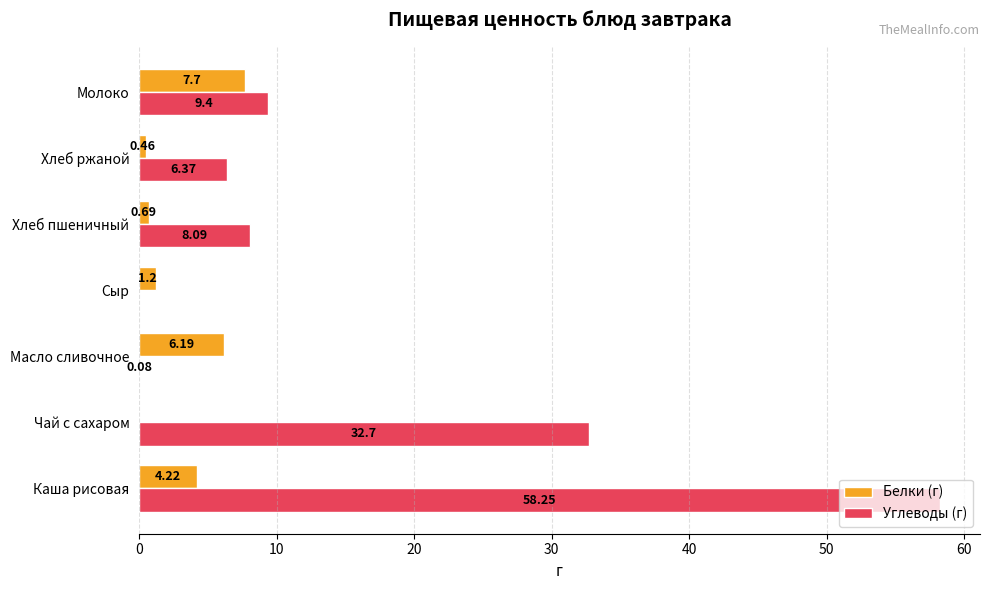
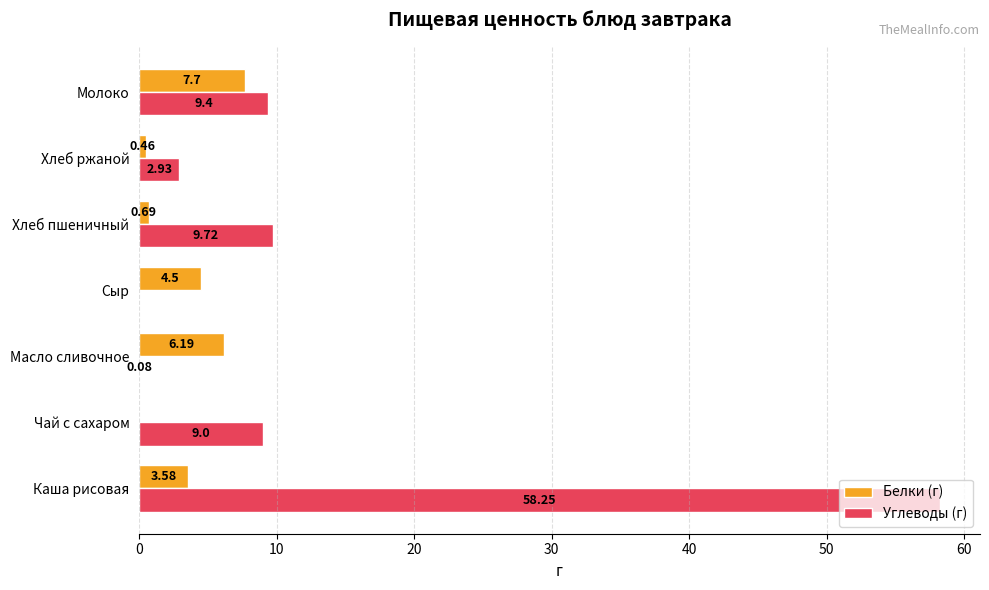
Углеводы (г), Хлеб ржаной: 6.37 -> 2.93
Углеводы (г), Хлеб пшеничный: 8.09 -> 9.72
Белки (г), Сыр: 1.2 -> 4.5
Углеводы (г), Чай с сахаром: 32.7 -> 9.0
Белки (г), Каша рисовая: 4.22 -> 3.58
